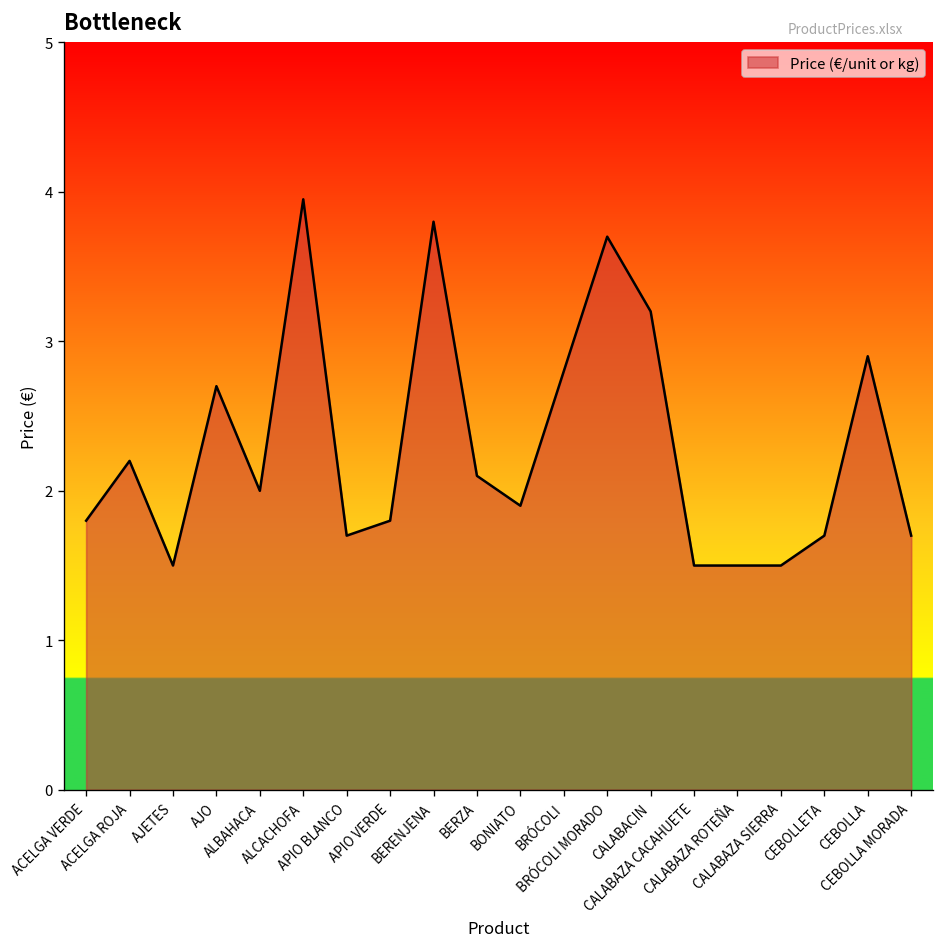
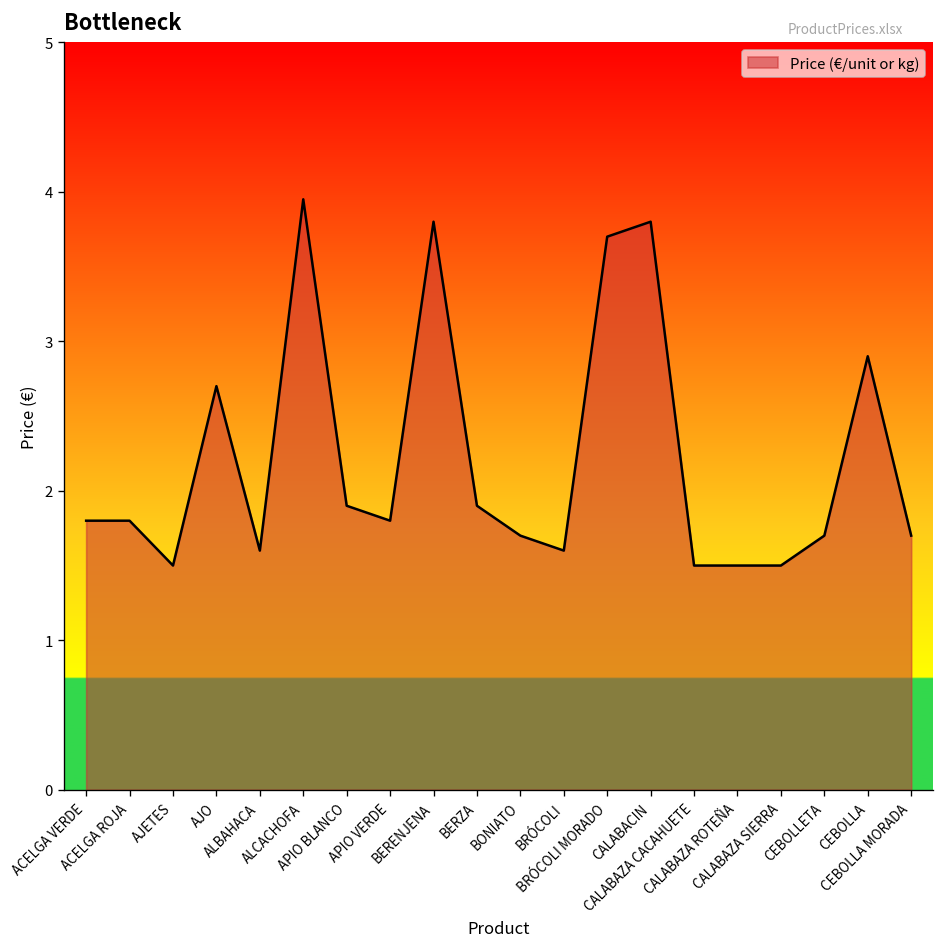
ACELGA ROJA: 2.2 -> 1.8
ALBAHACA: 2.0 -> 1.6
APIO BLANCO: 1.7 -> 1.9
BERZA: 2.1 -> 1.9
BONIATO: 1.9 -> 1.7
BRÓCOLI: 2.8 -> 1.6
CALABACIN: 3.2 -> 3.8
